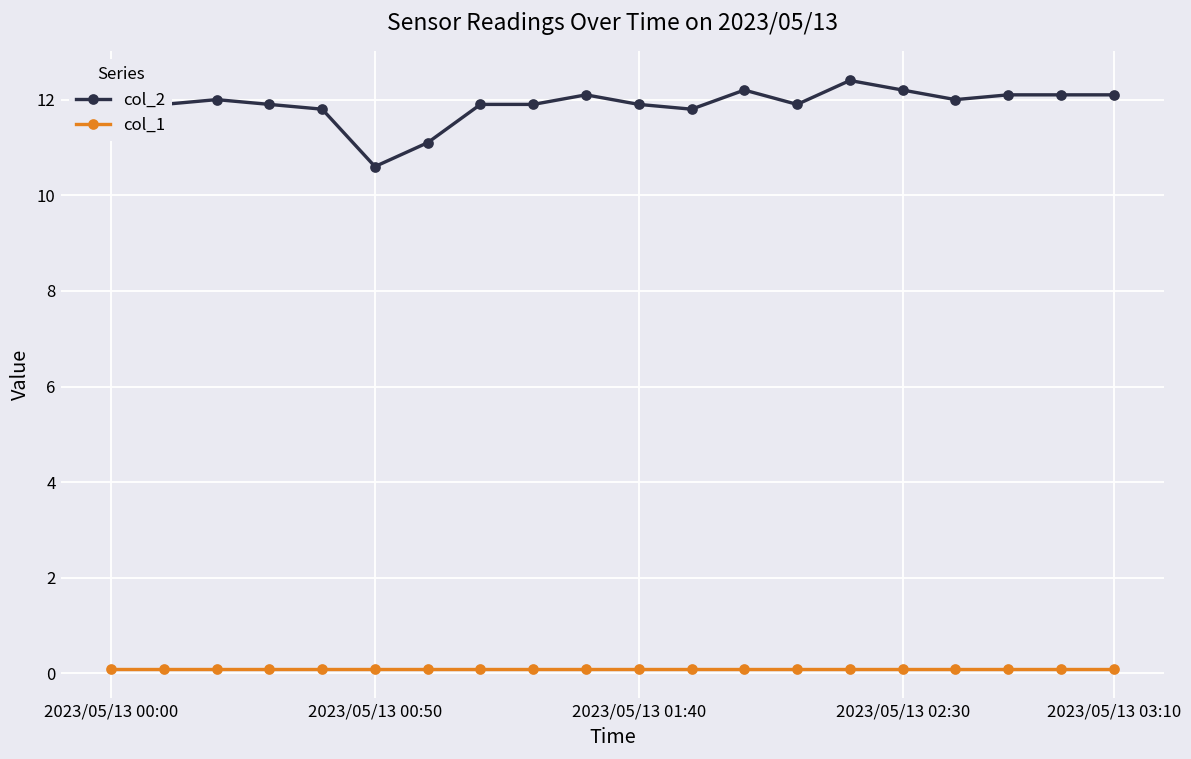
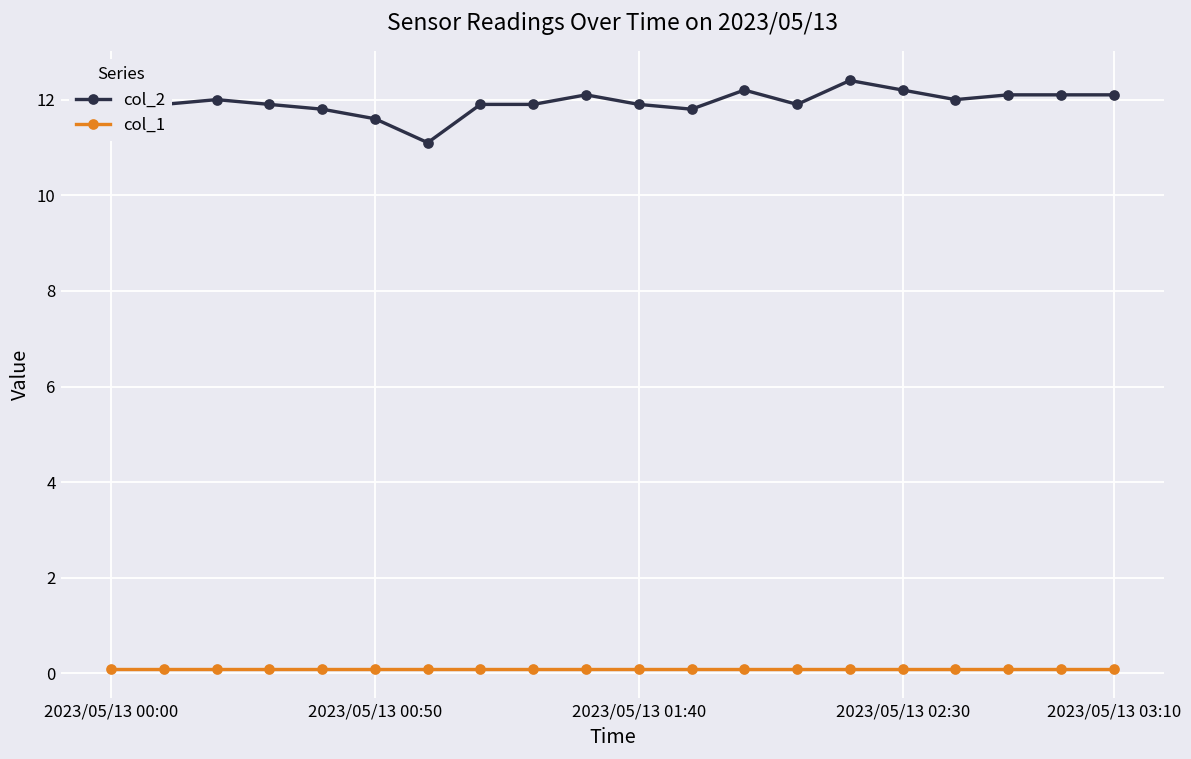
col_2, 2023/05/13 00:50: 10.6 -> 11.6
